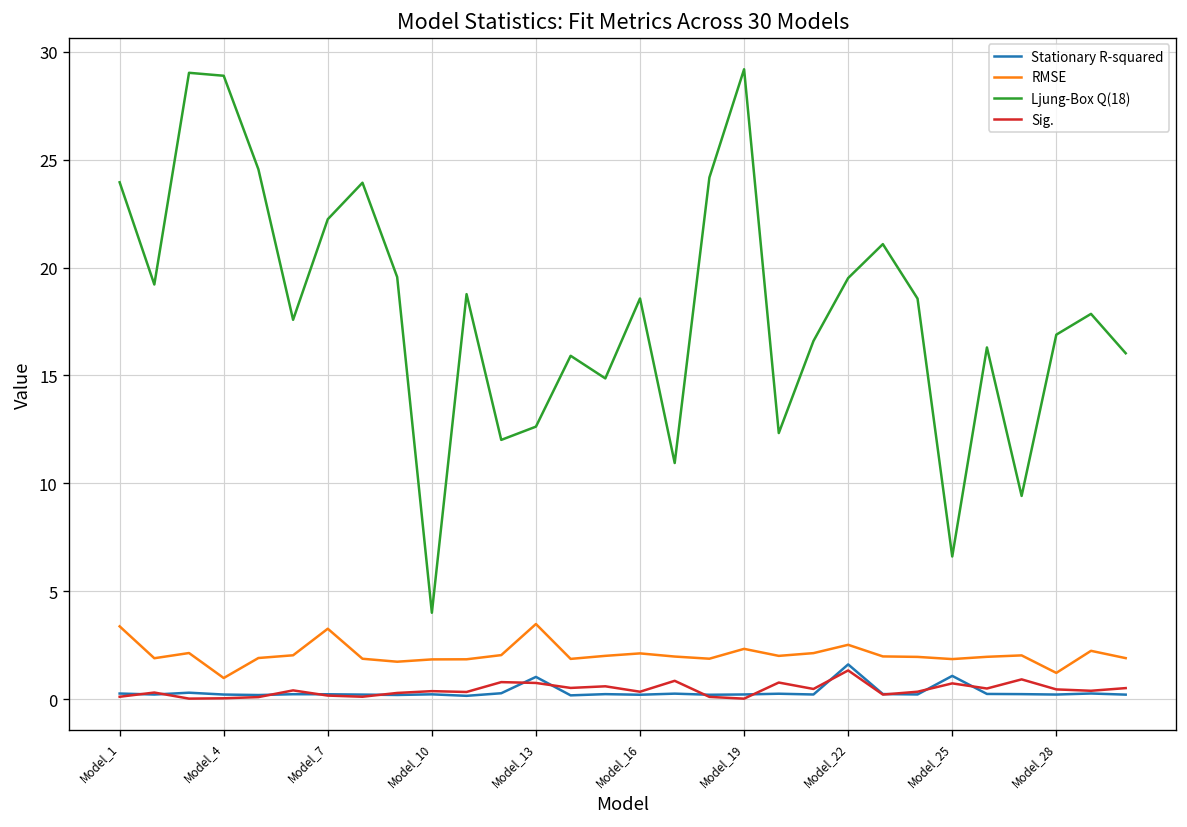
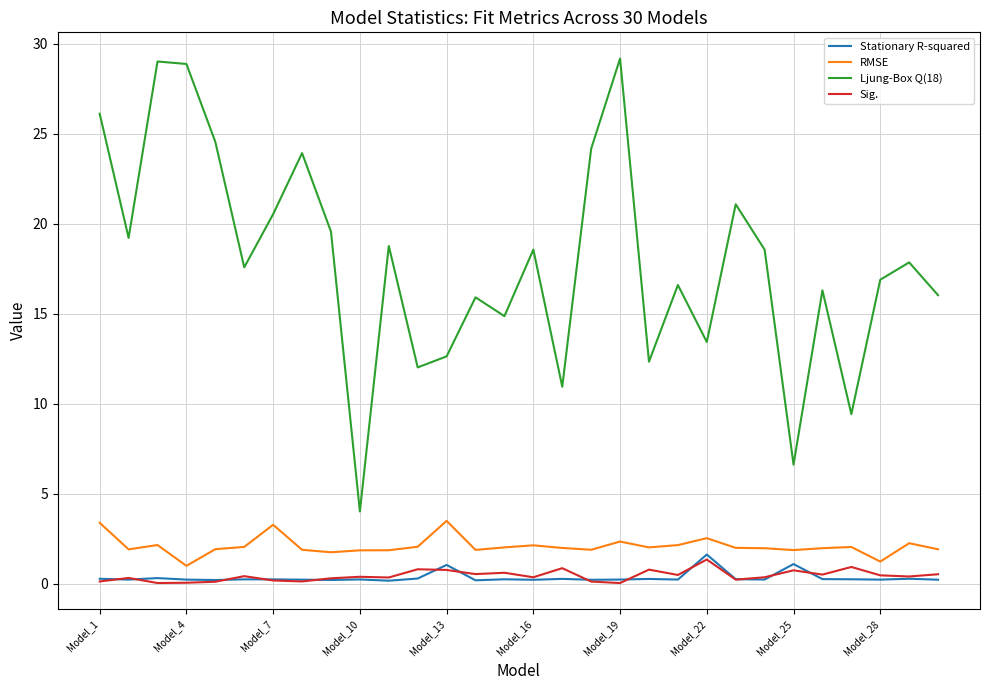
Ljung-Box Q(18), Model_1: 23.9 -> 26.1
Ljung-Box Q(18), Model_7: 22.2 -> 20.5
Ljung-Box Q(18), Model_22: 19.5 -> 13.4
